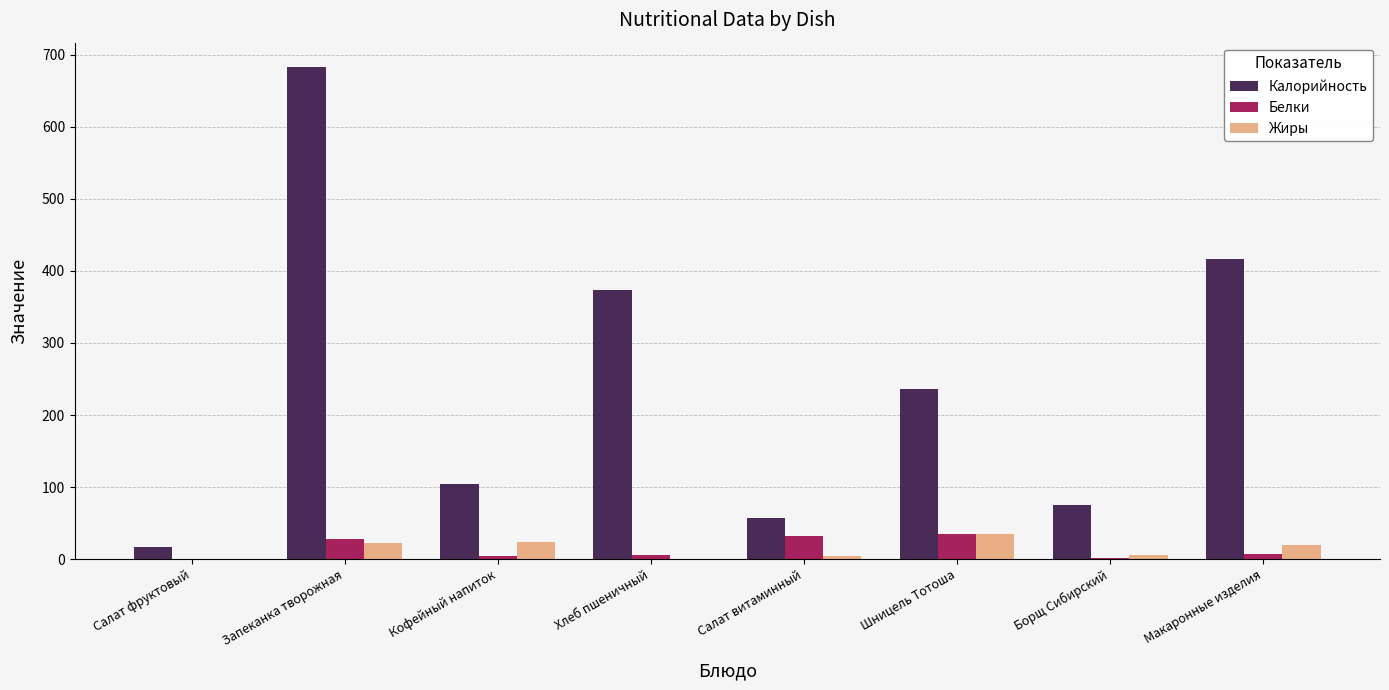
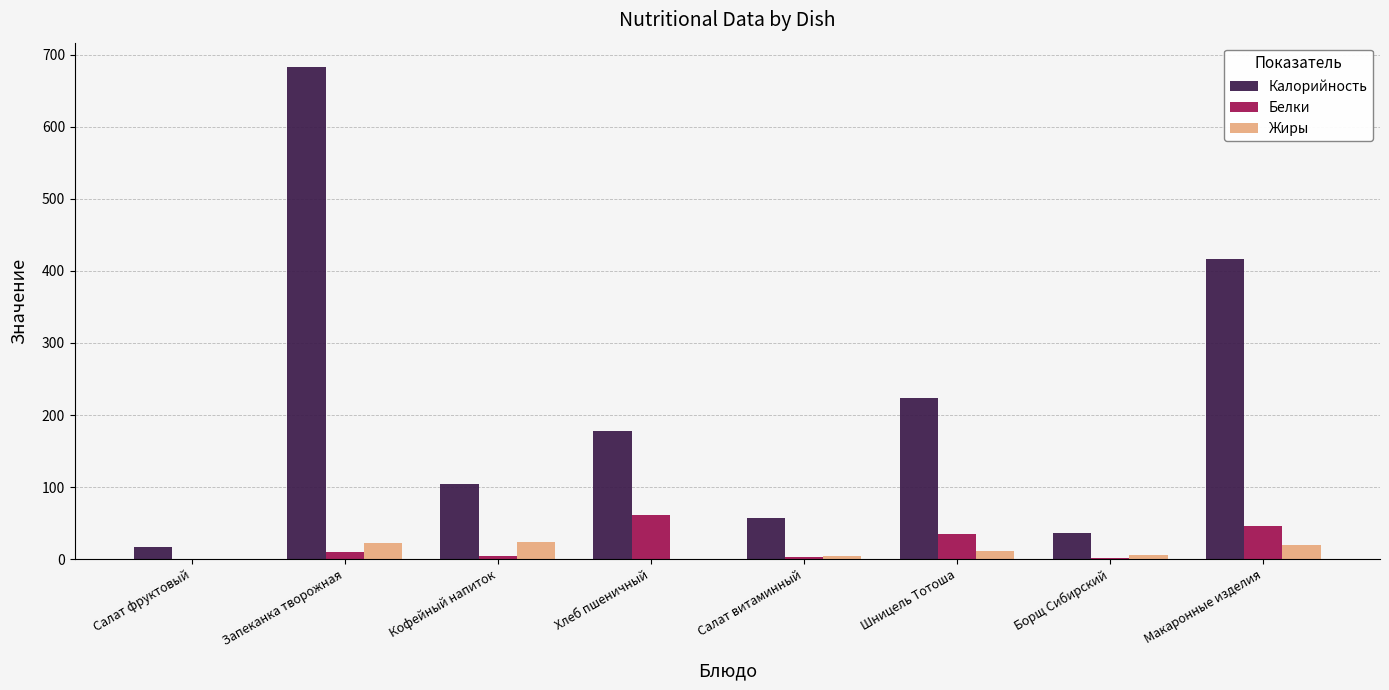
Белки, Запеканка творожная: 30 -> 10
Калорийность, Хлеб пшеничный: 370 -> 180
Белки, Хлеб пшеничный: 10 -> 60
Белки, Салат витаминный: 30 -> 0
Калорийность, Шницель Тотоша: 240 -> 220
Жиры, Шницель Тотоша: 30 -> 10
Калорийность, Борщ Сибирский: 70 -> 40
Белки, Макаронные изделия: 10 -> 50
